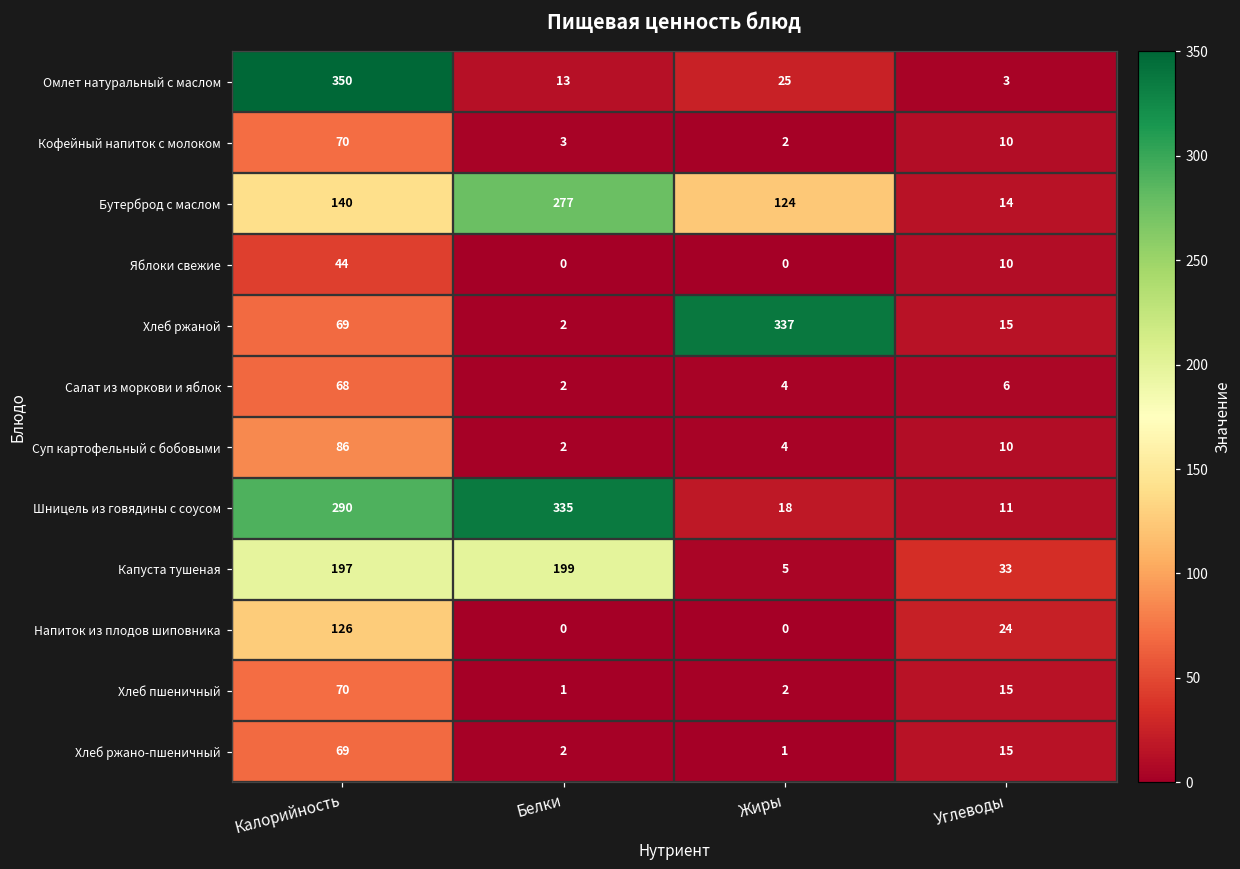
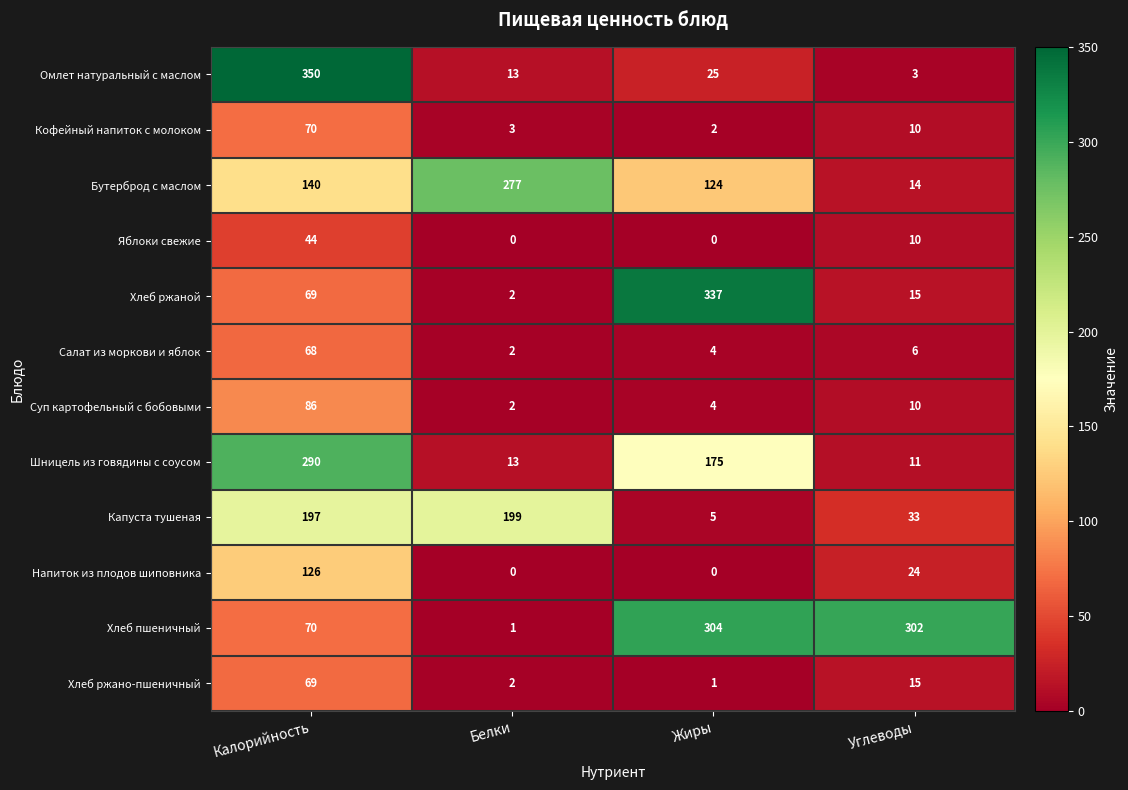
Шницель из говядины с соусом, Белки: 335 -> 13
Шницель из говядины с соусом, Жиры: 18 -> 175
Хлеб пшеничный, Жиры: 2 -> 304
Хлеб пшеничный, Углеводы: 15 -> 302
